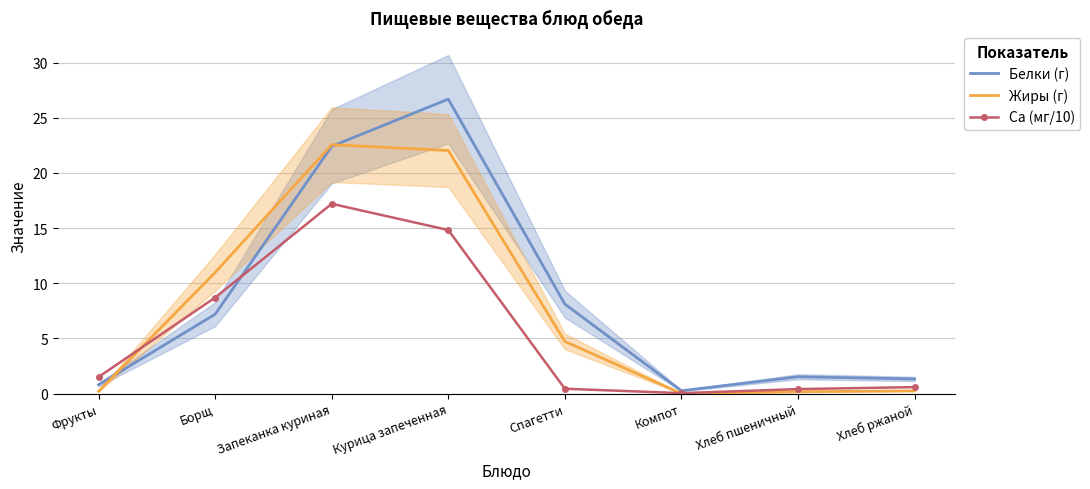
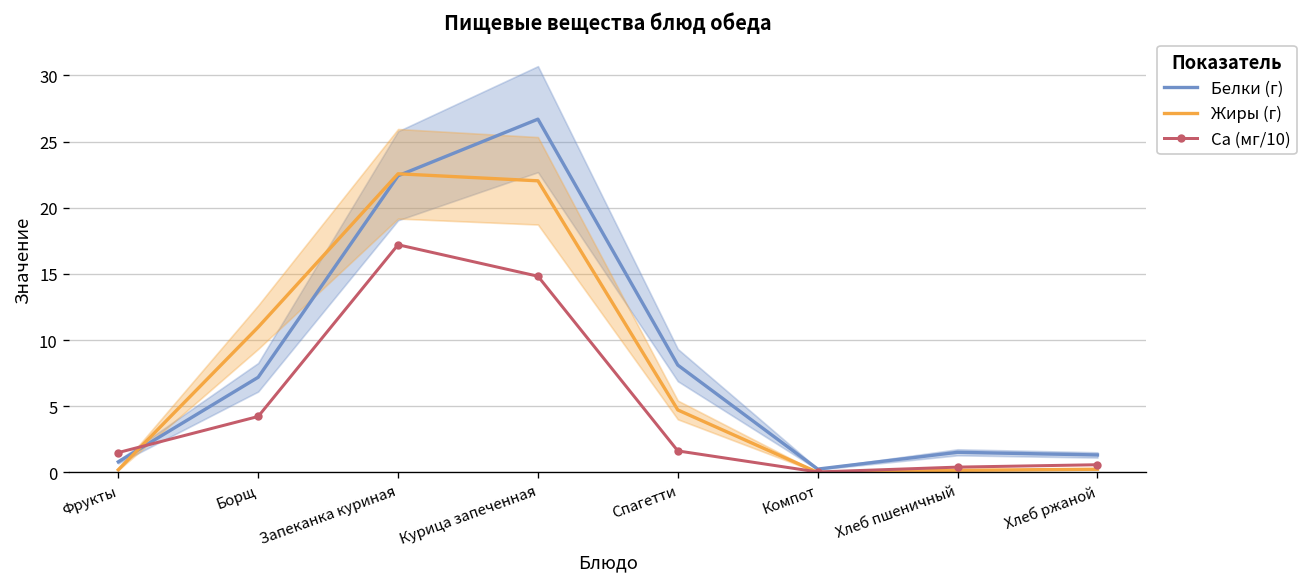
Ca (мг/10), Борщ: 8.7 -> 4.2
Ca (мг/10), Спагетти: 0.4 -> 1.6
